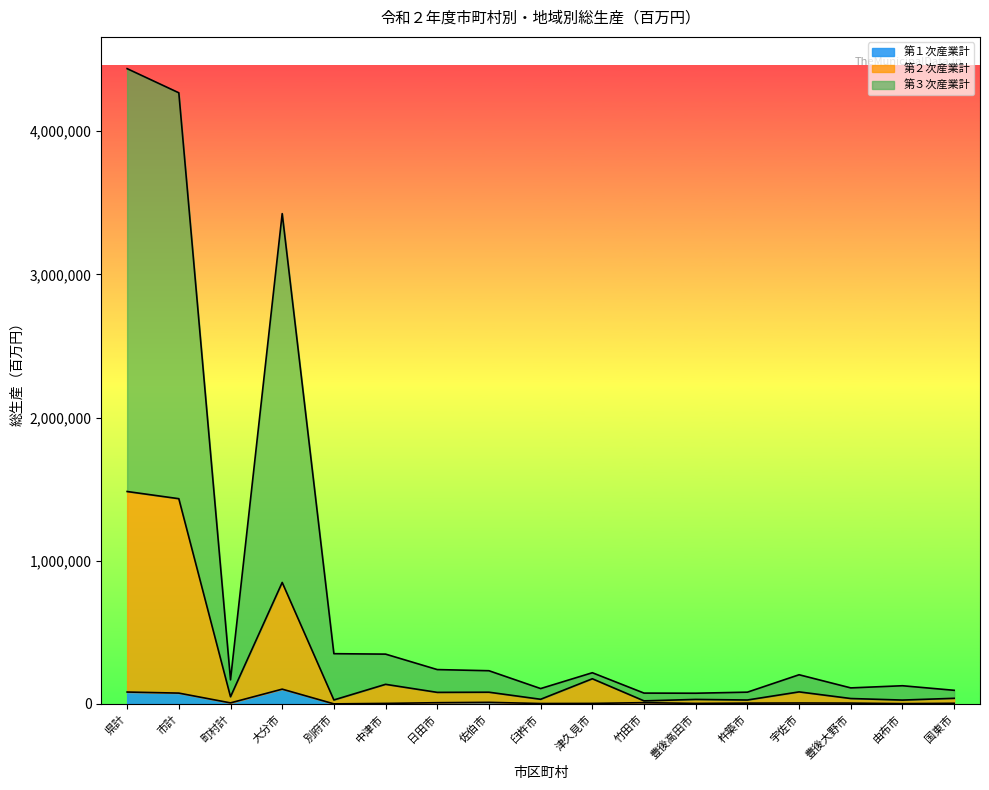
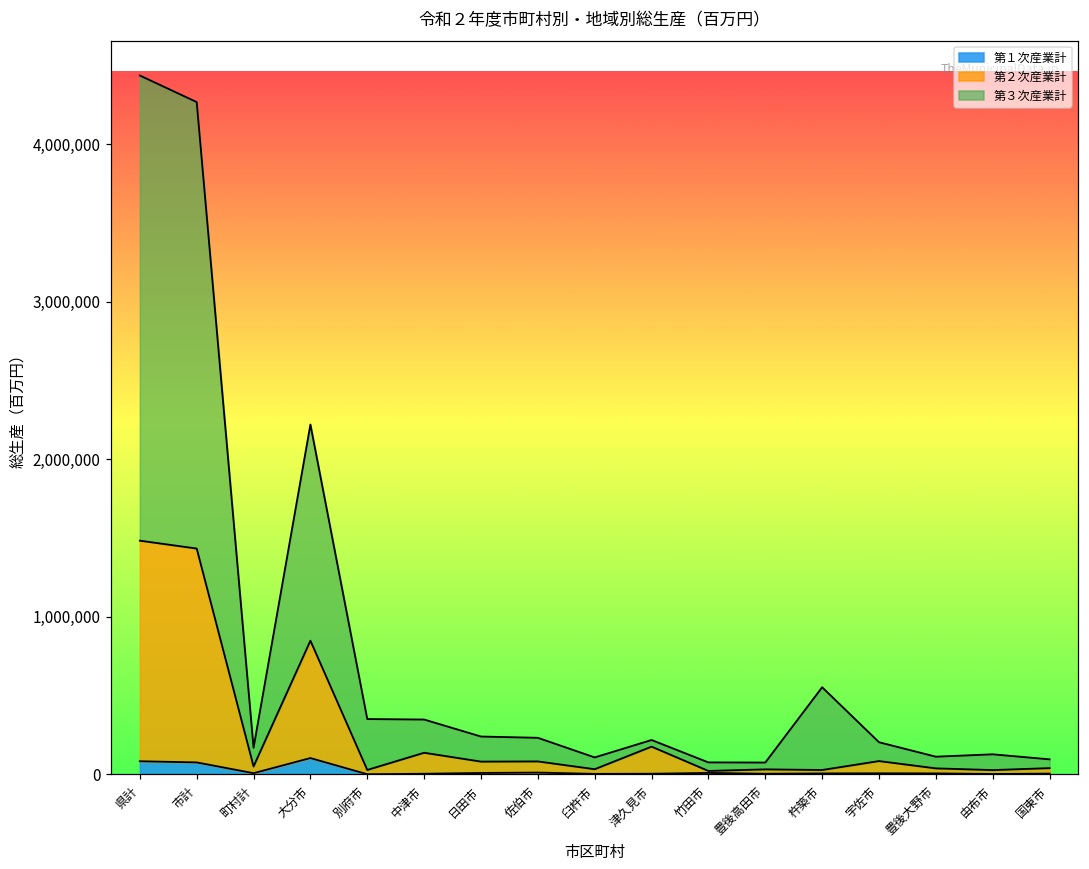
第３次産業計, 大分市: 2,580,000 -> 1,370,000
第３次産業計, 杵築市: 50,000 -> 530,000
